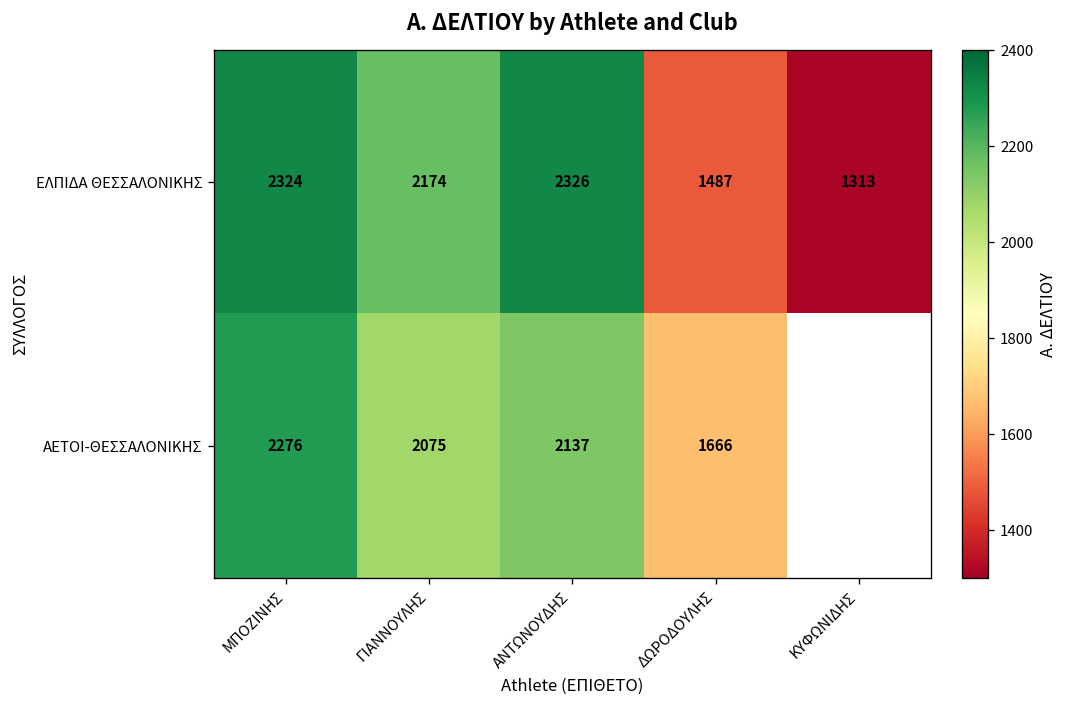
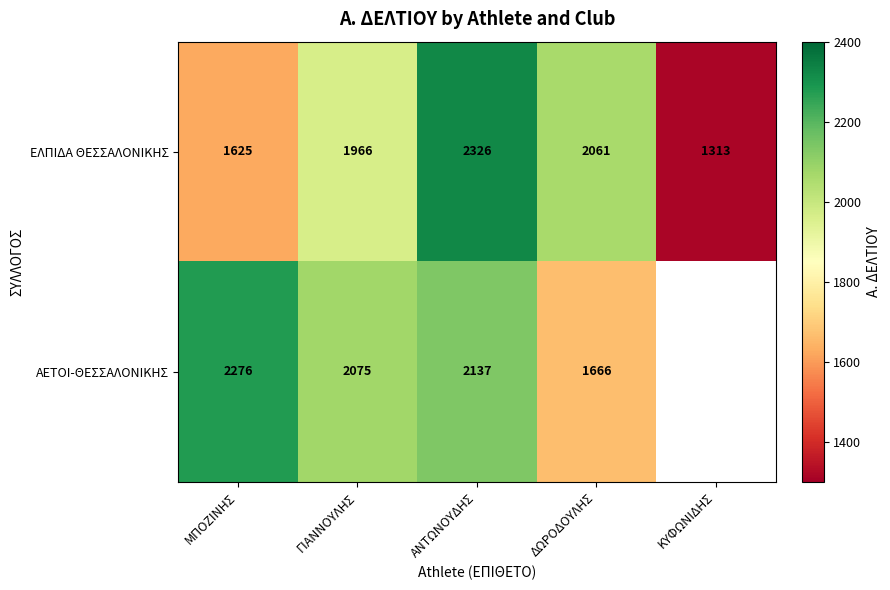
ΕΛΠΙΔΑ ΘΕΣΣΑΛΟΝΙΚΗΣ, ΜΠΟΖΙΝΗΣ: 2324 -> 1625
ΕΛΠΙΔΑ ΘΕΣΣΑΛΟΝΙΚΗΣ, ΓΙΑΝΝΟΥΛΗΣ: 2174 -> 1966
ΕΛΠΙΔΑ ΘΕΣΣΑΛΟΝΙΚΗΣ, ΔΩΡΟΔΟΥΛΗΣ: 1487 -> 2061
